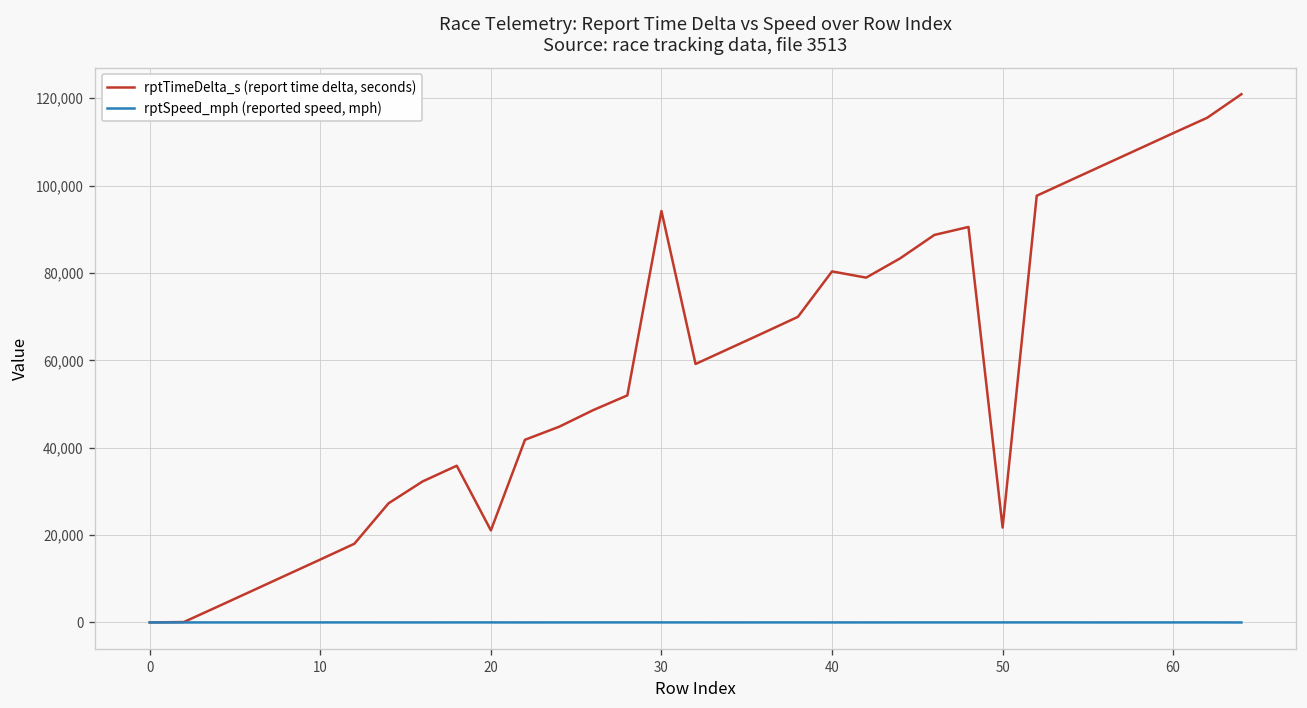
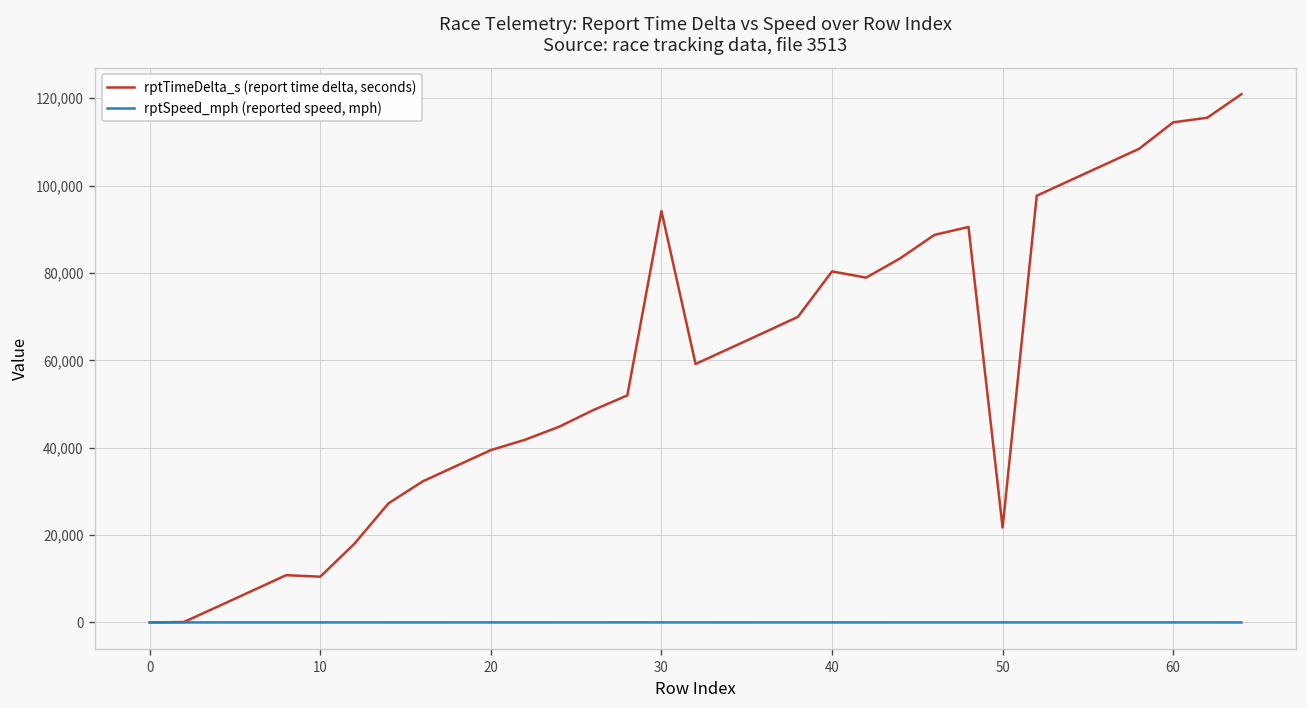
rptTimeDelta_s (report time delta, seconds), 10: 14,000 -> 10,000
rptTimeDelta_s (report time delta, seconds), 20: 21,000 -> 39,000
rptTimeDelta_s (report time delta, seconds), 60: 112,000 -> 114,000
